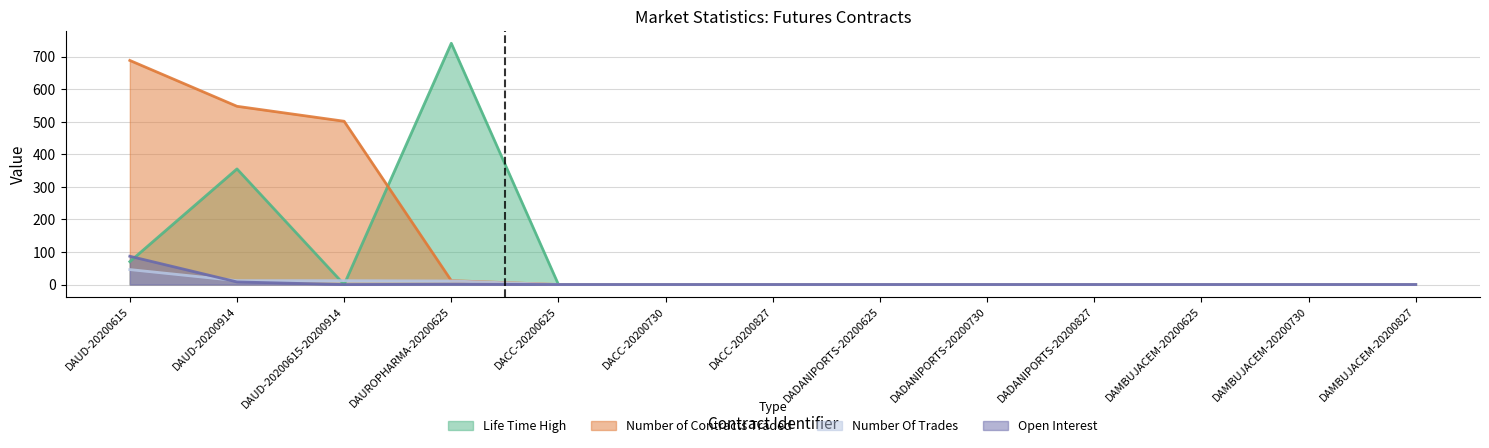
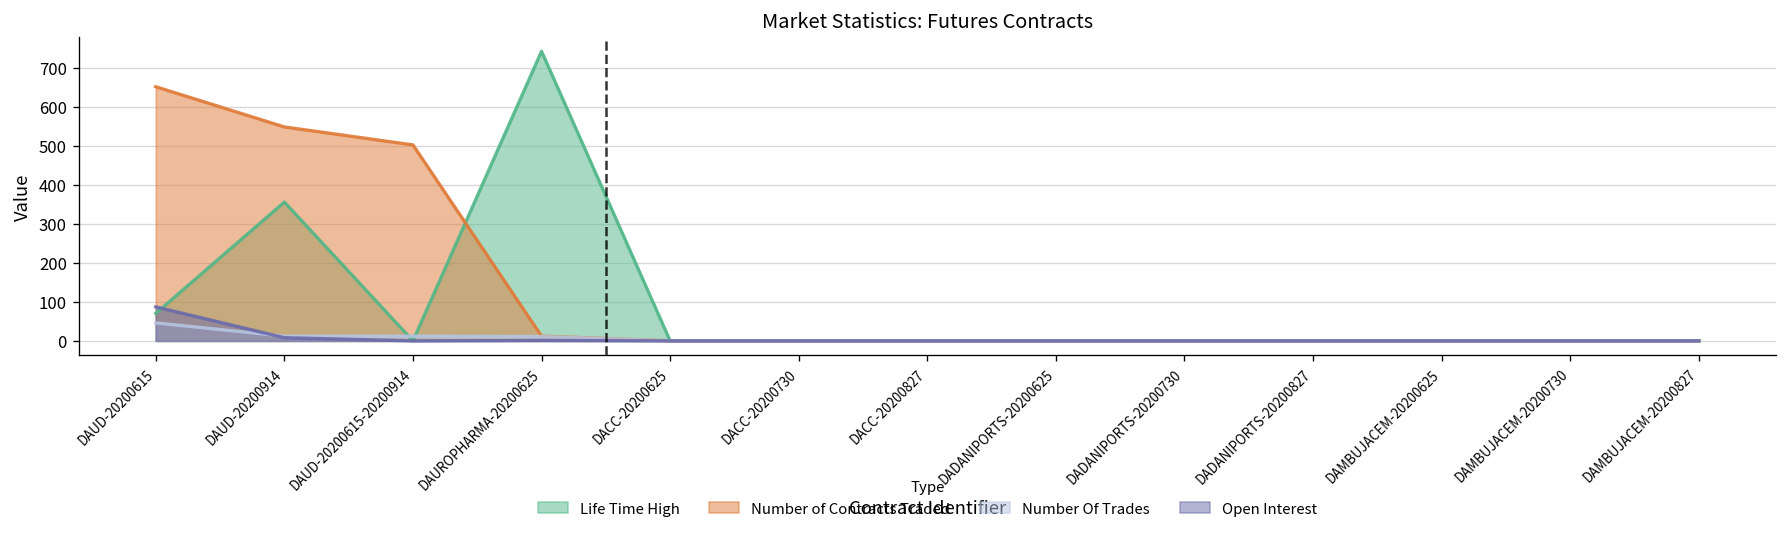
Number of Contracts Traded, DAUD-20200615: 690 -> 650
